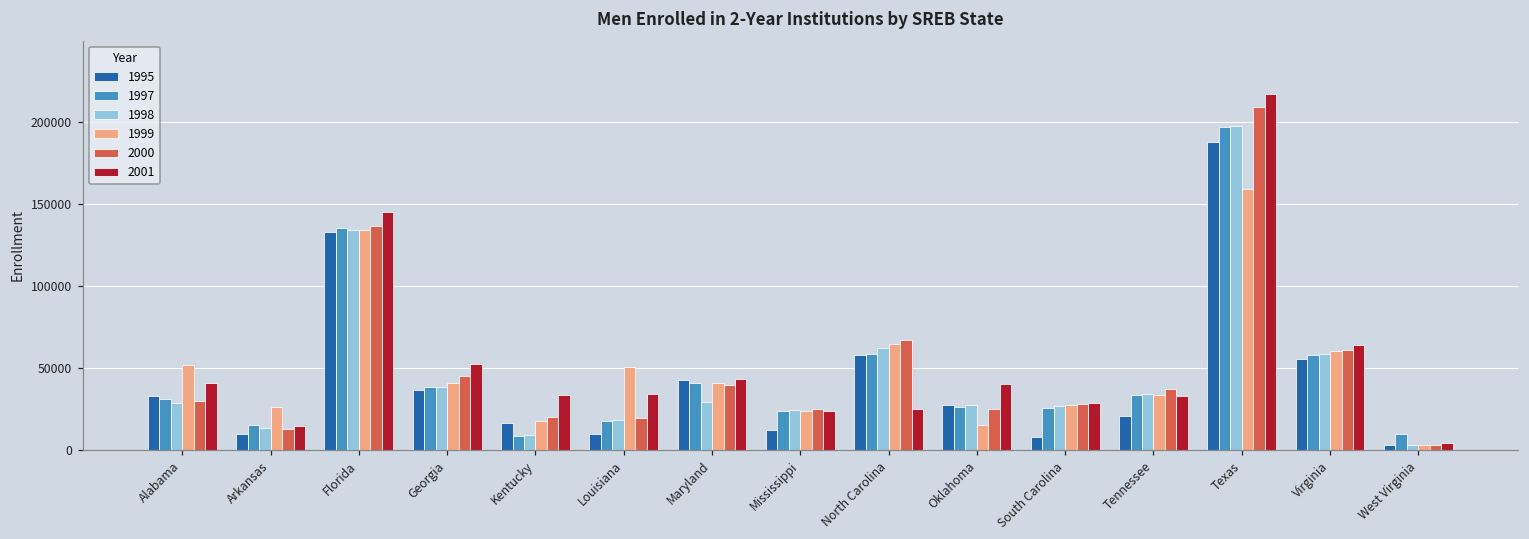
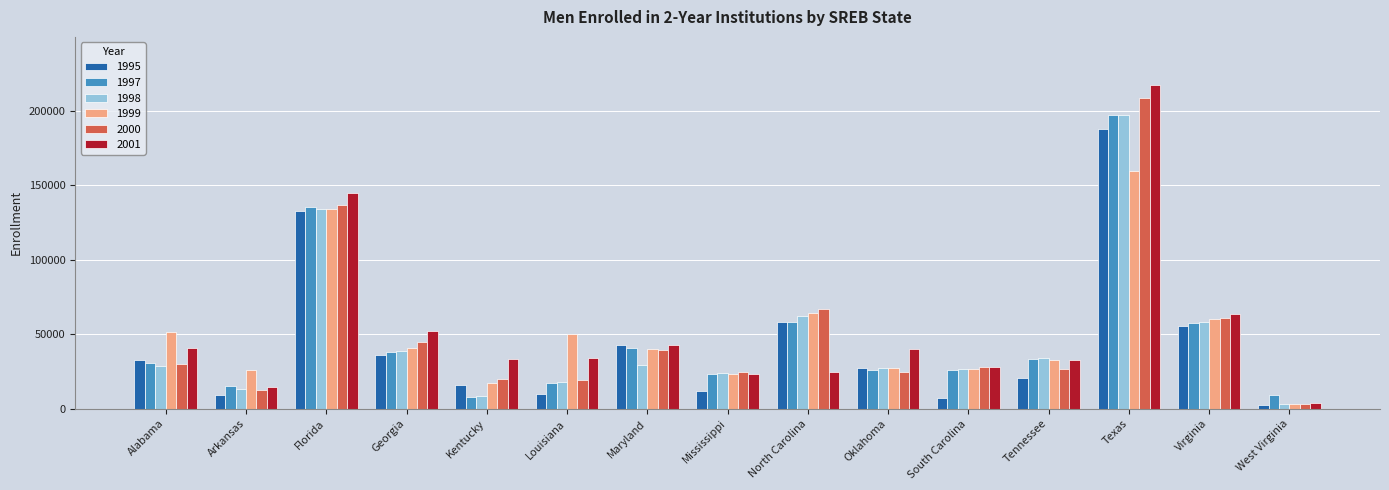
1999, Oklahoma: 15000 -> 27000
2000, Tennessee: 37000 -> 26000
